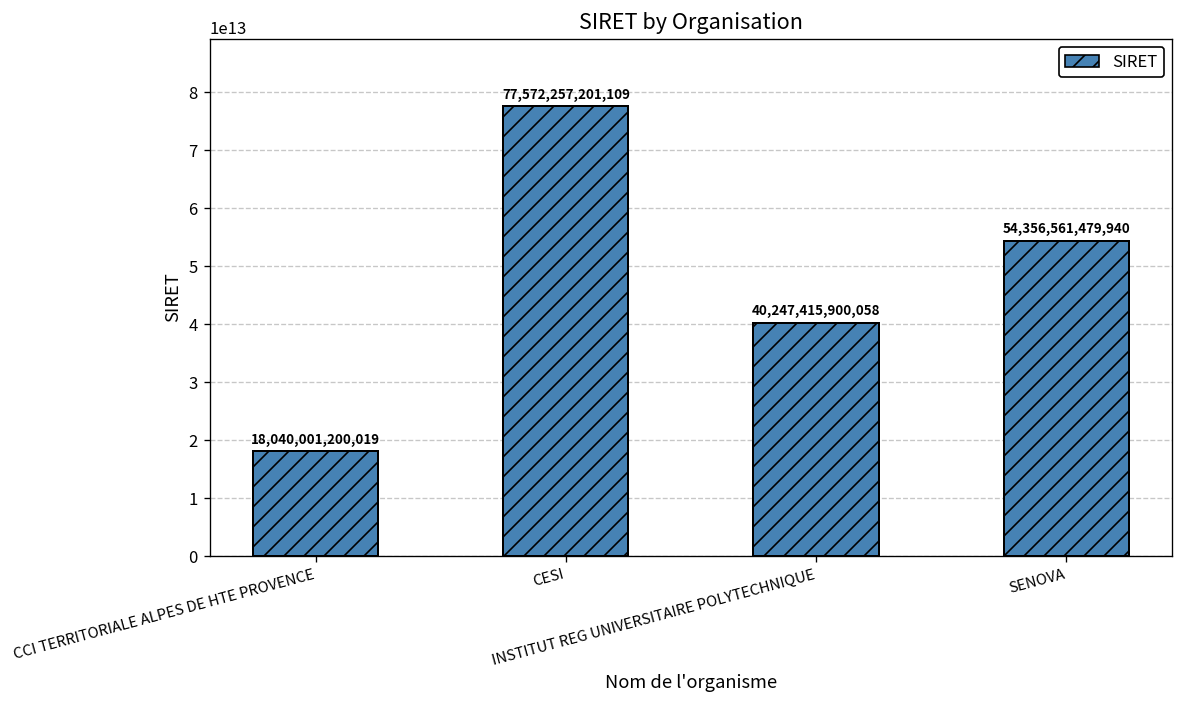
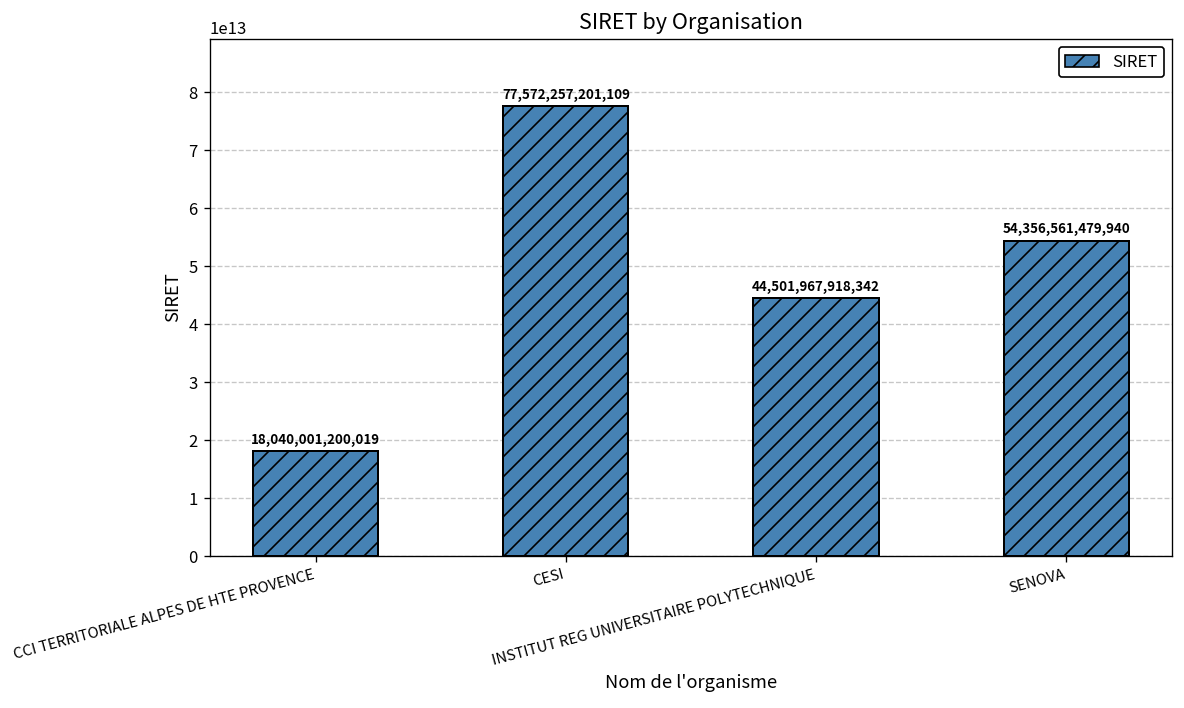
INSTITUT REG UNIVERSITAIRE POLYTECHNIQUE: 40,247,415,900,058 -> 44,501,967,918,342
